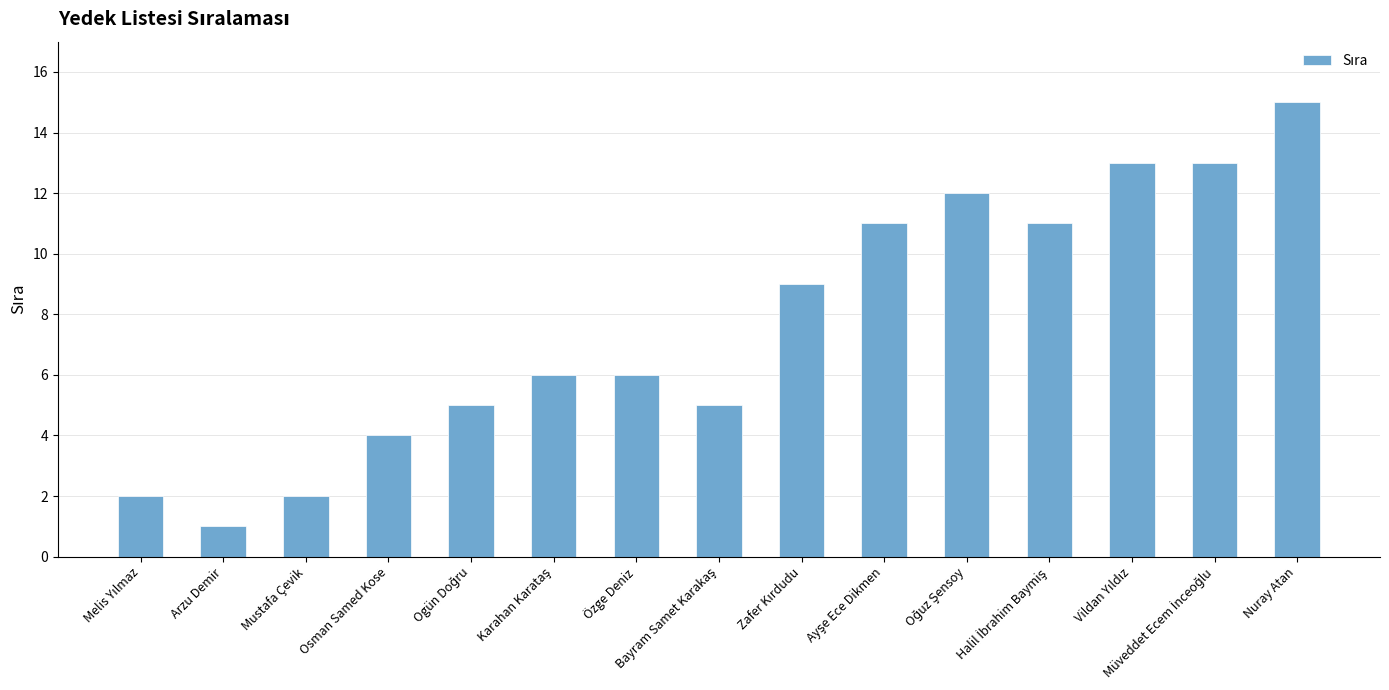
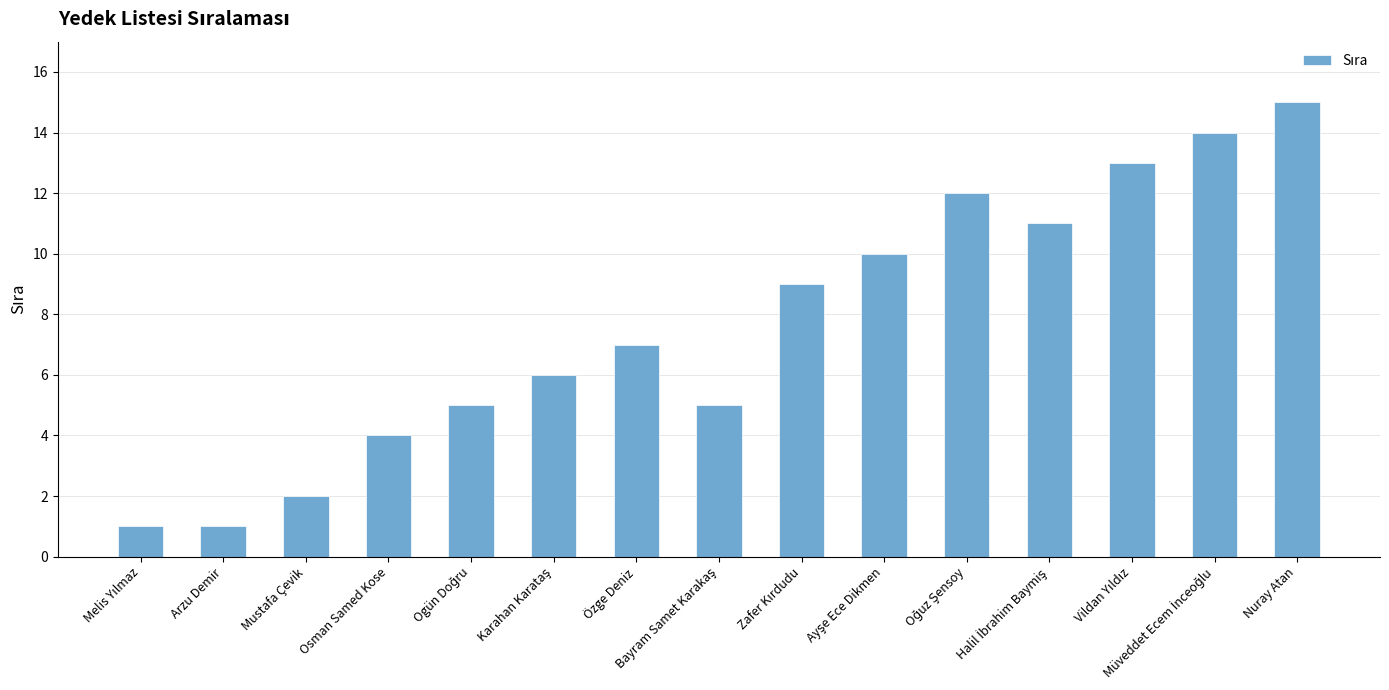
Melis Yılmaz: 2 -> 1
Özge Deniz: 6 -> 7
Ayşe Ece Dikmen: 11 -> 10
Müveddet Ecem İnceoğlu: 13 -> 14
